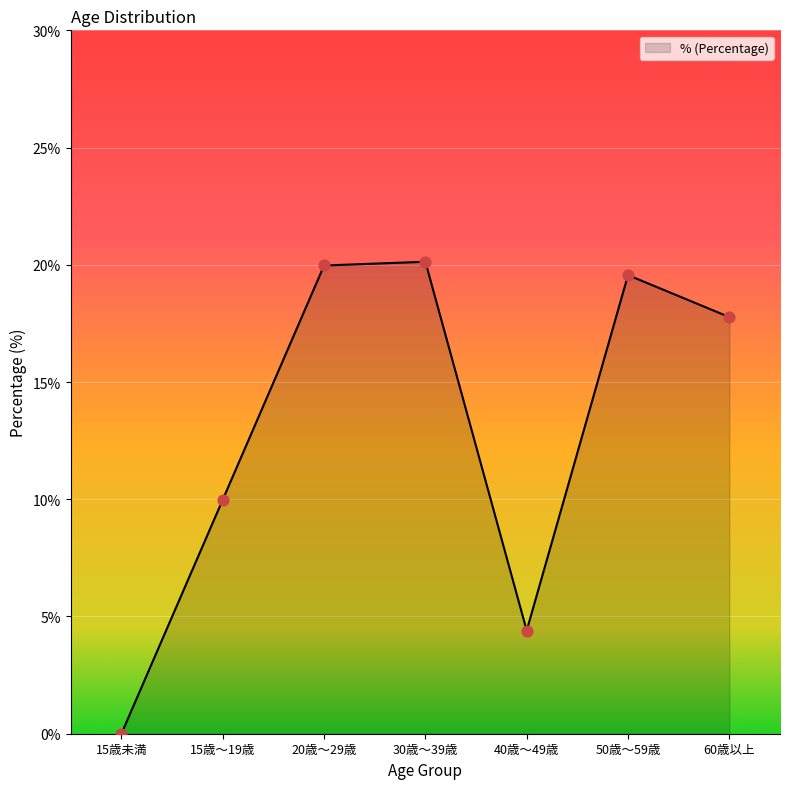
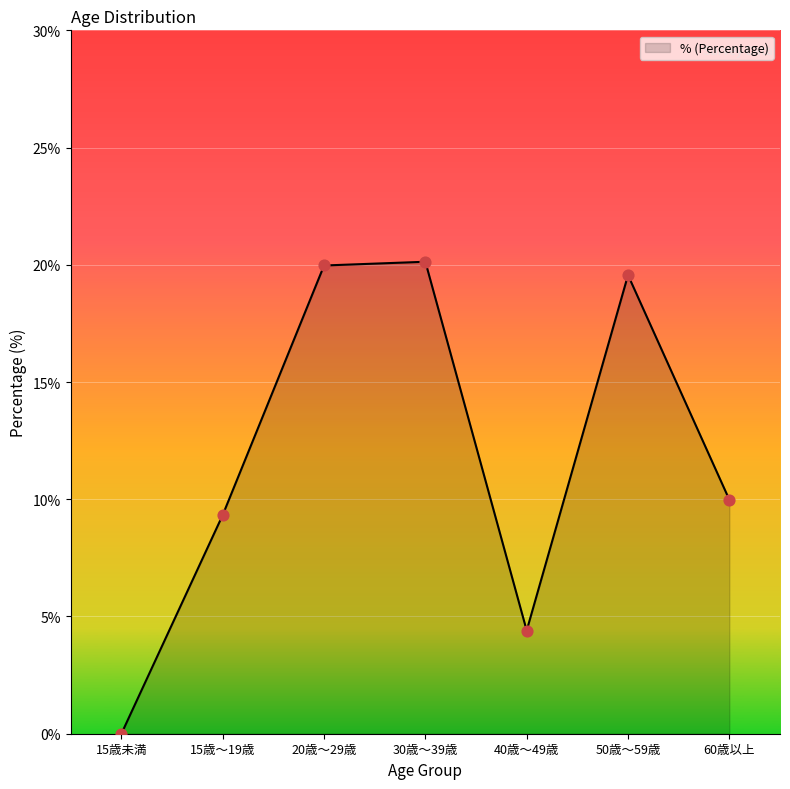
15歳〜19歳: 10.0% -> 9.3%
60歳以上: 17.8% -> 10.0%
